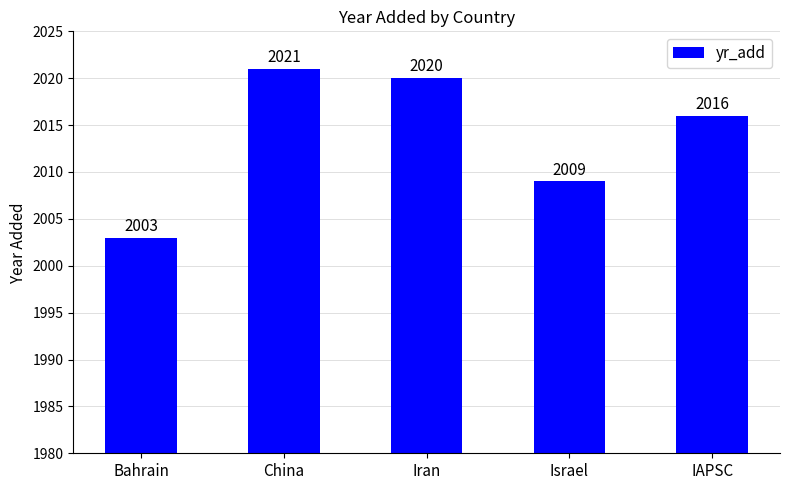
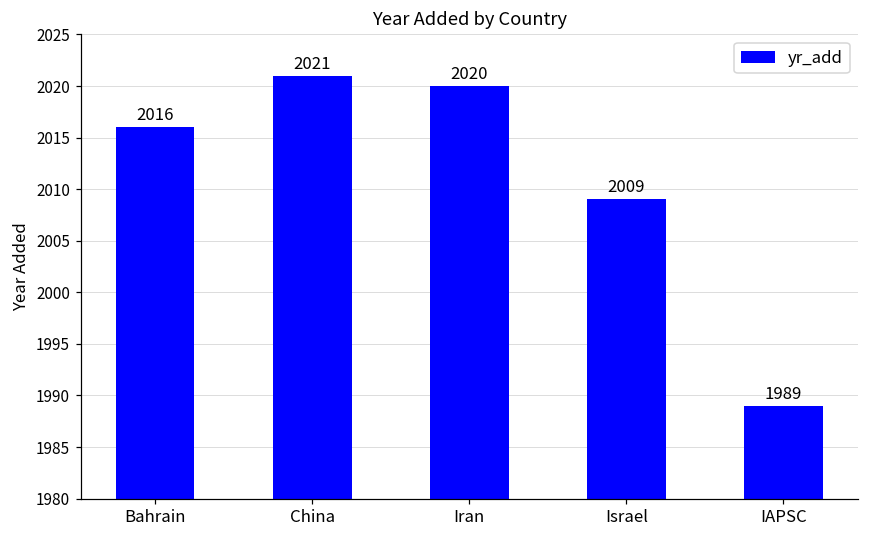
Bahrain: 2003 -> 2016
IAPSC: 2016 -> 1989
